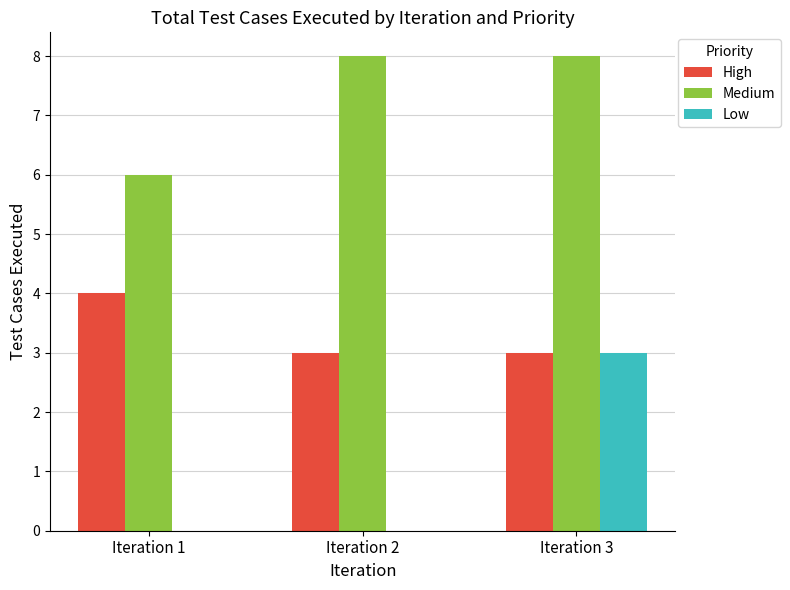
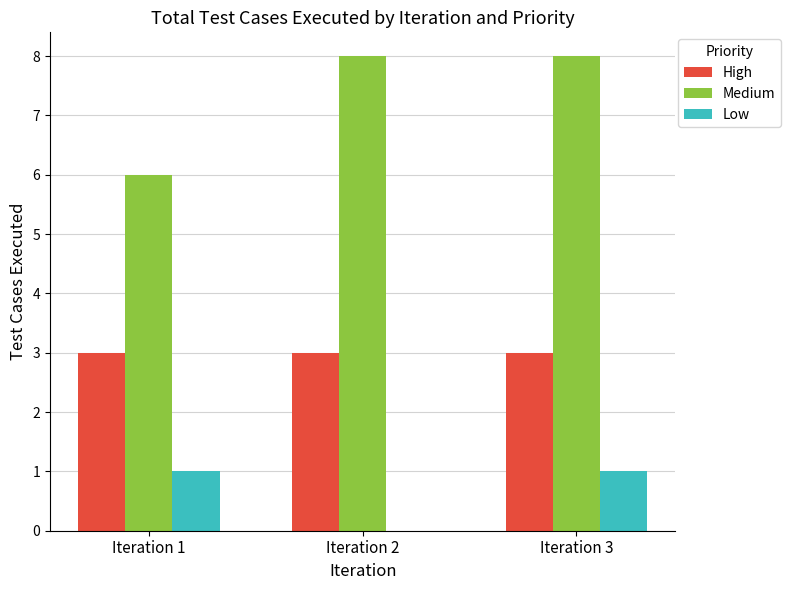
High, Iteration 1: 4 -> 3
Low, Iteration 1: 0 -> 1
Low, Iteration 3: 3 -> 1
